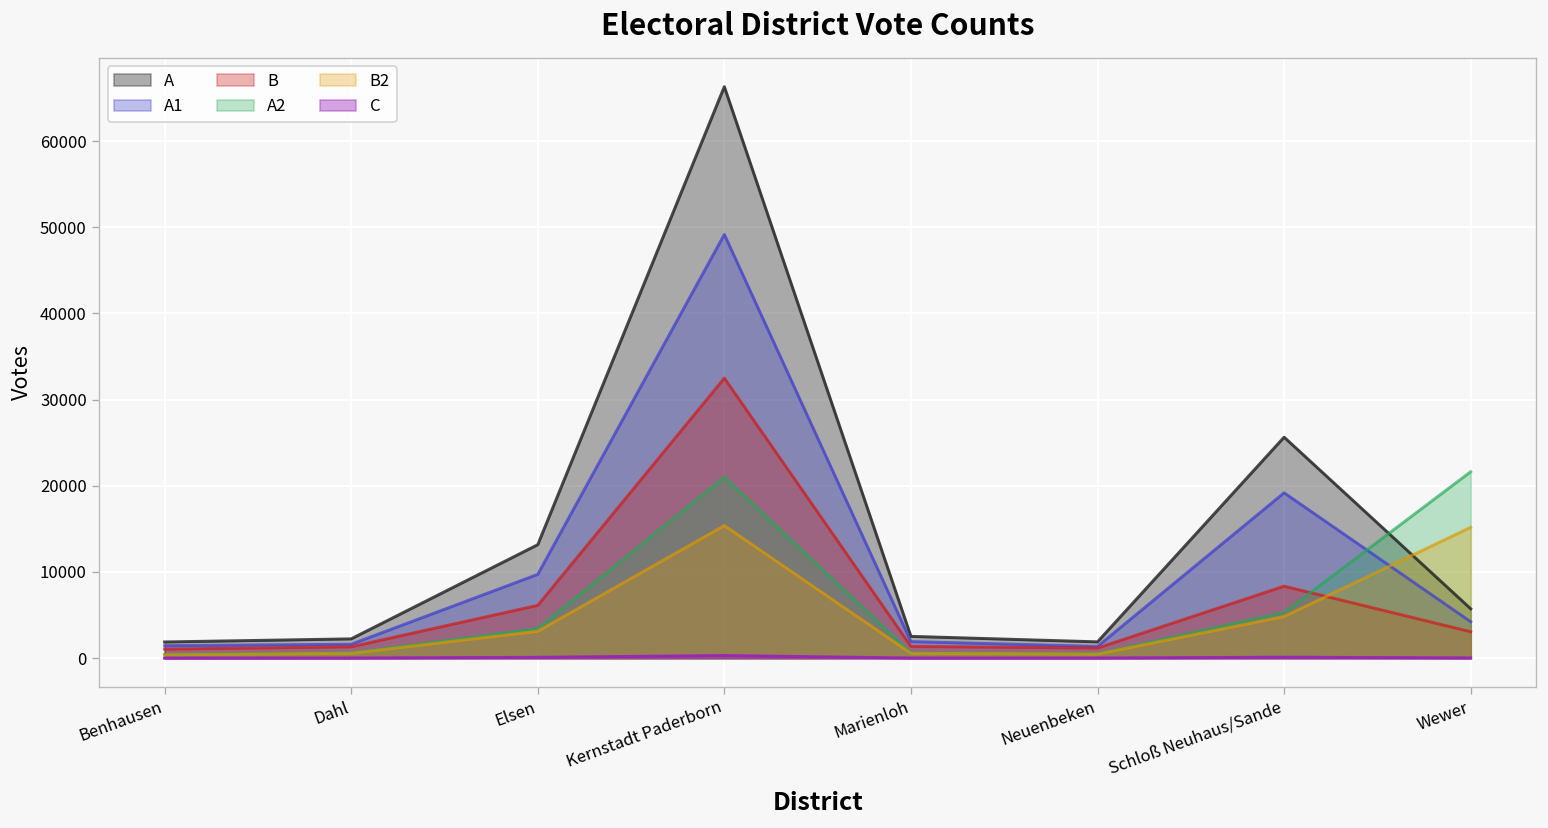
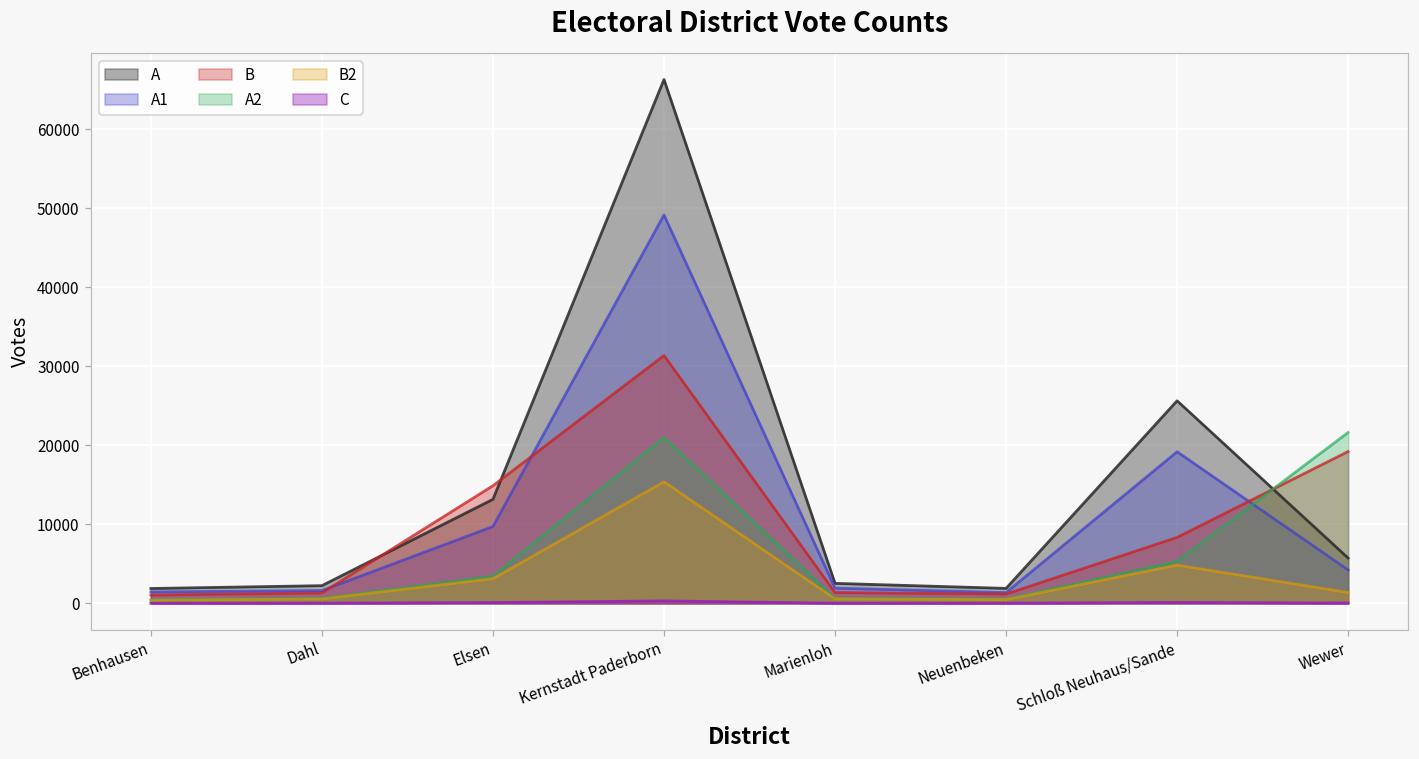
B, Elsen: 6000 -> 15000
B, Kernstadt Paderborn: 32000 -> 31000
B, Wewer: 3000 -> 19000
B2, Wewer: 15000 -> 1000
